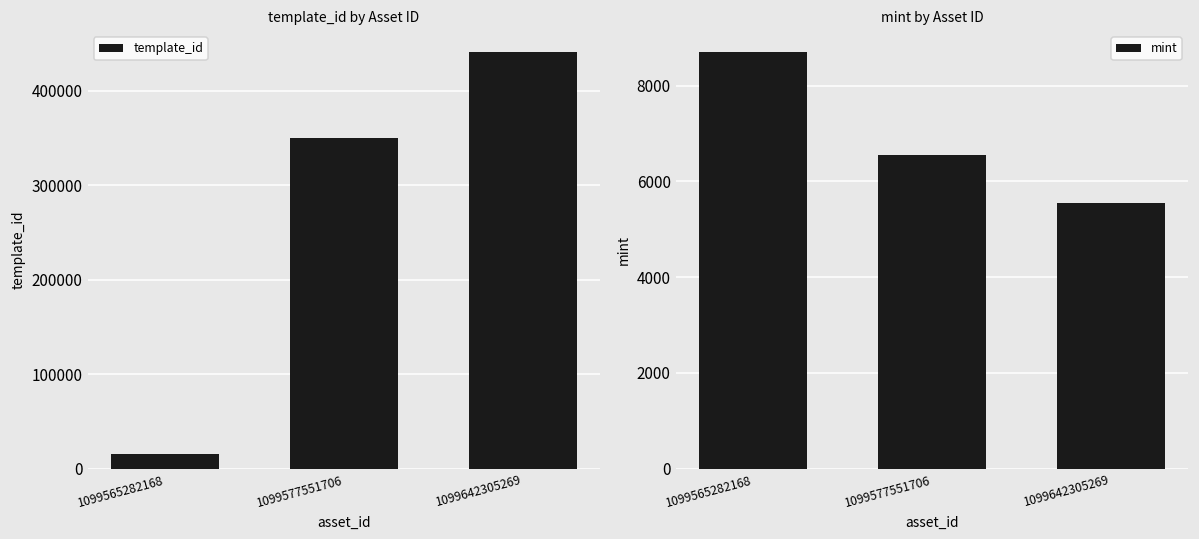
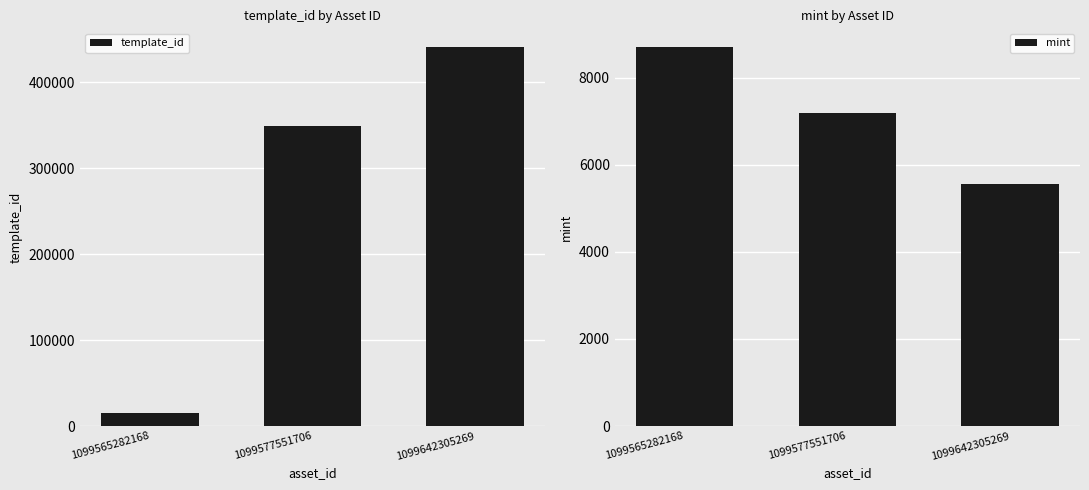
mint by Asset ID, 1099577551706: 6600 -> 7200
